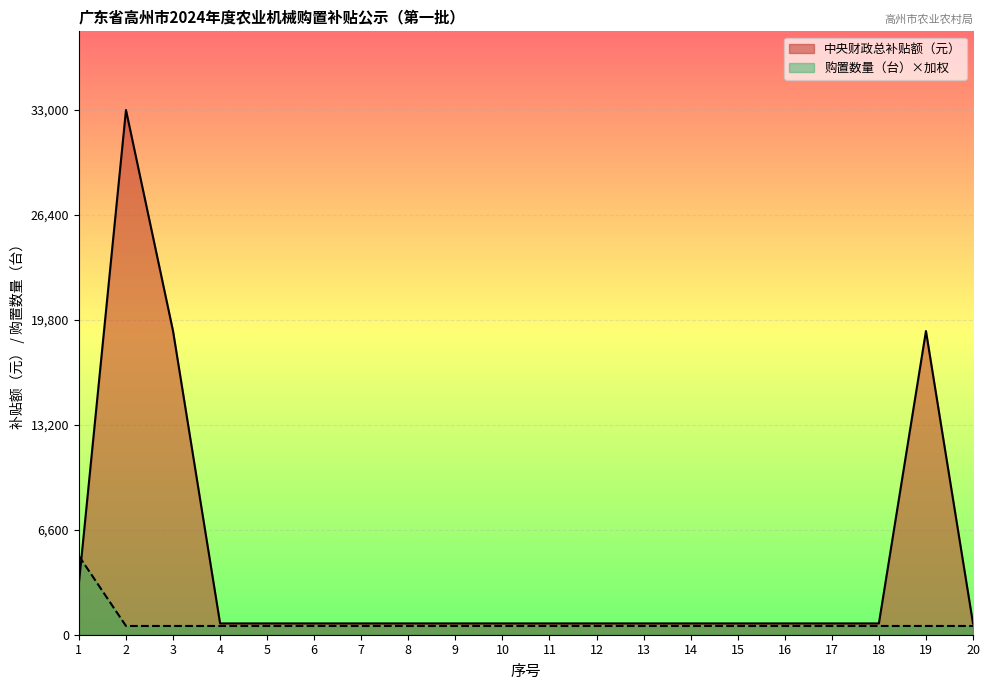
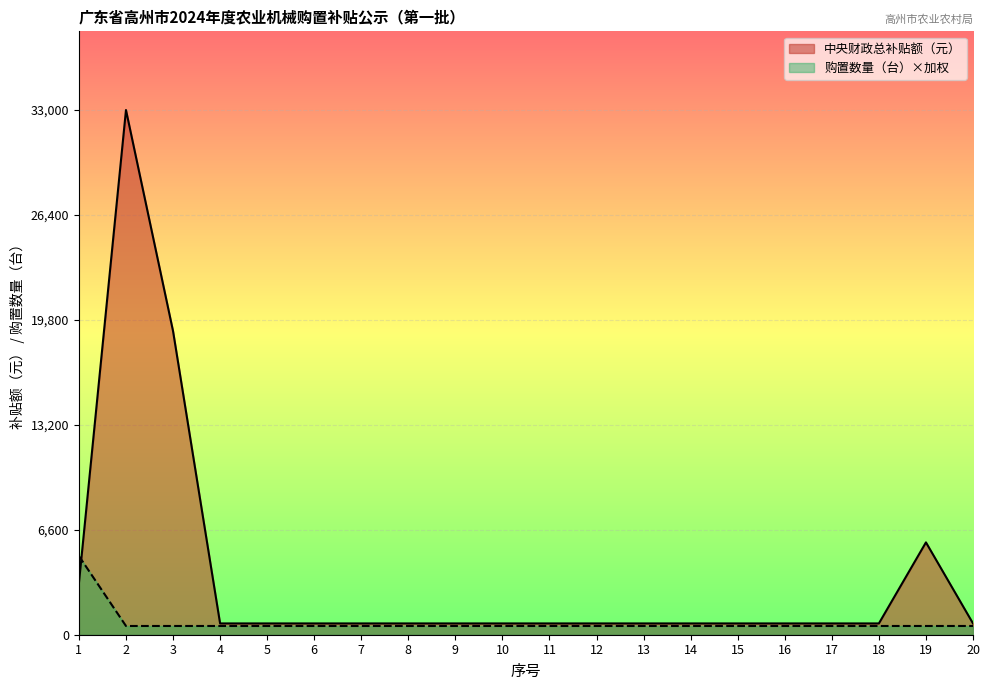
中央财政总补贴额（元）, 19: 19,100 -> 5,800
